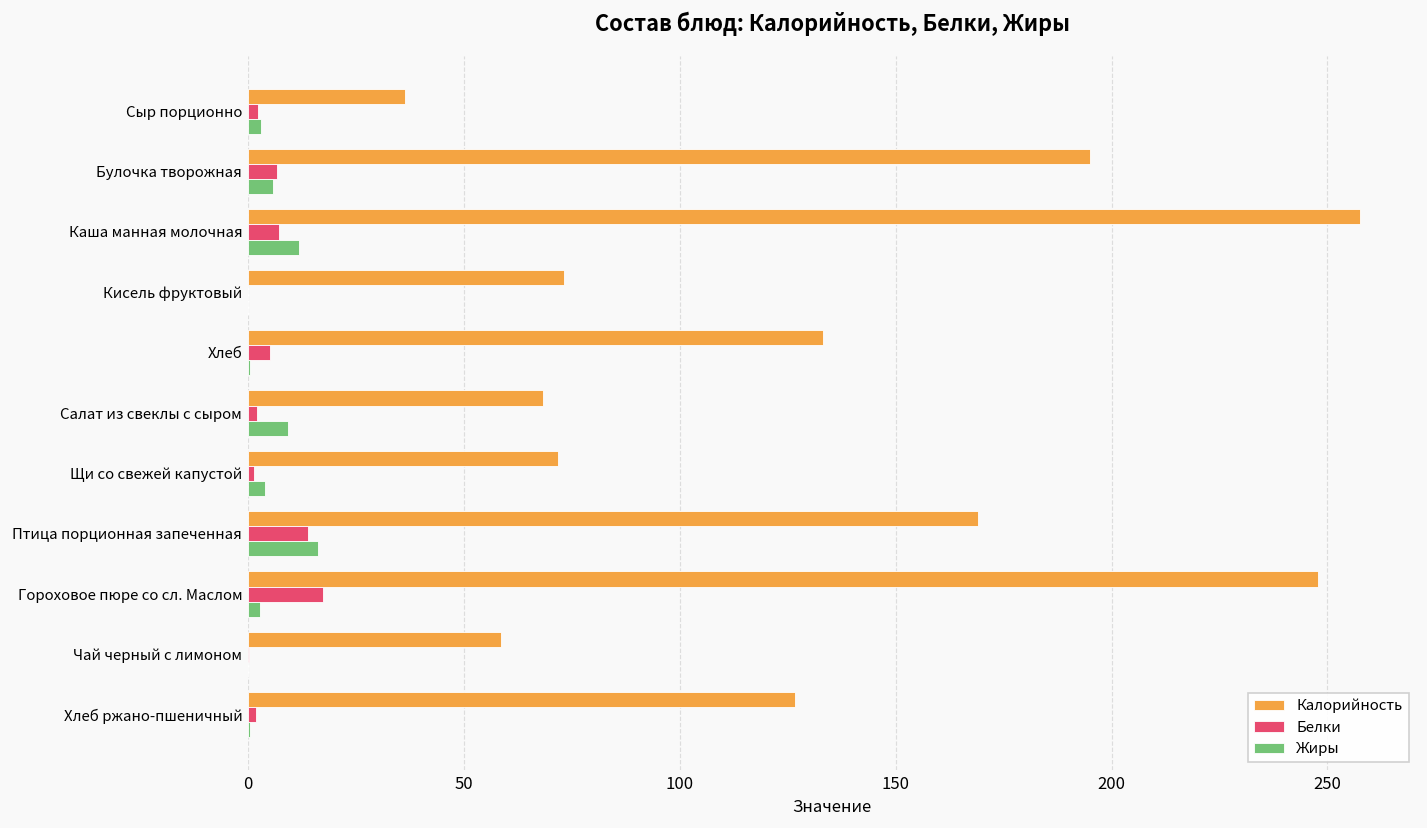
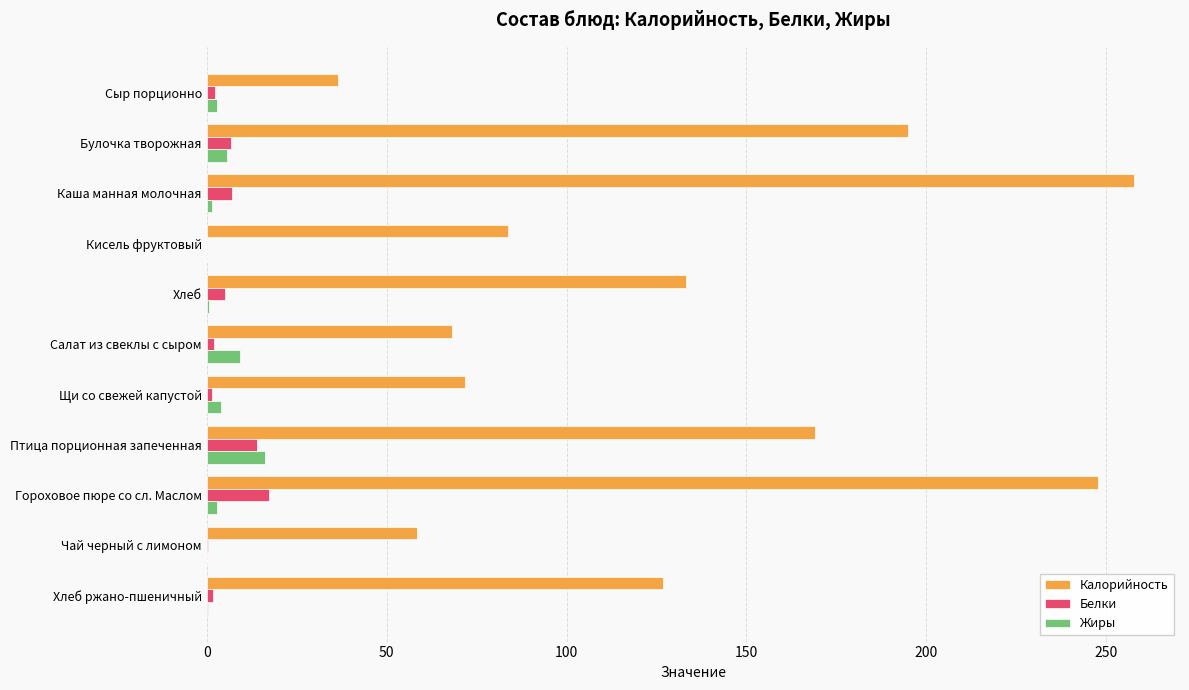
Жиры, Каша манная молочная: 12 -> 2
Калорийность, Кисель фруктовый: 73 -> 84
